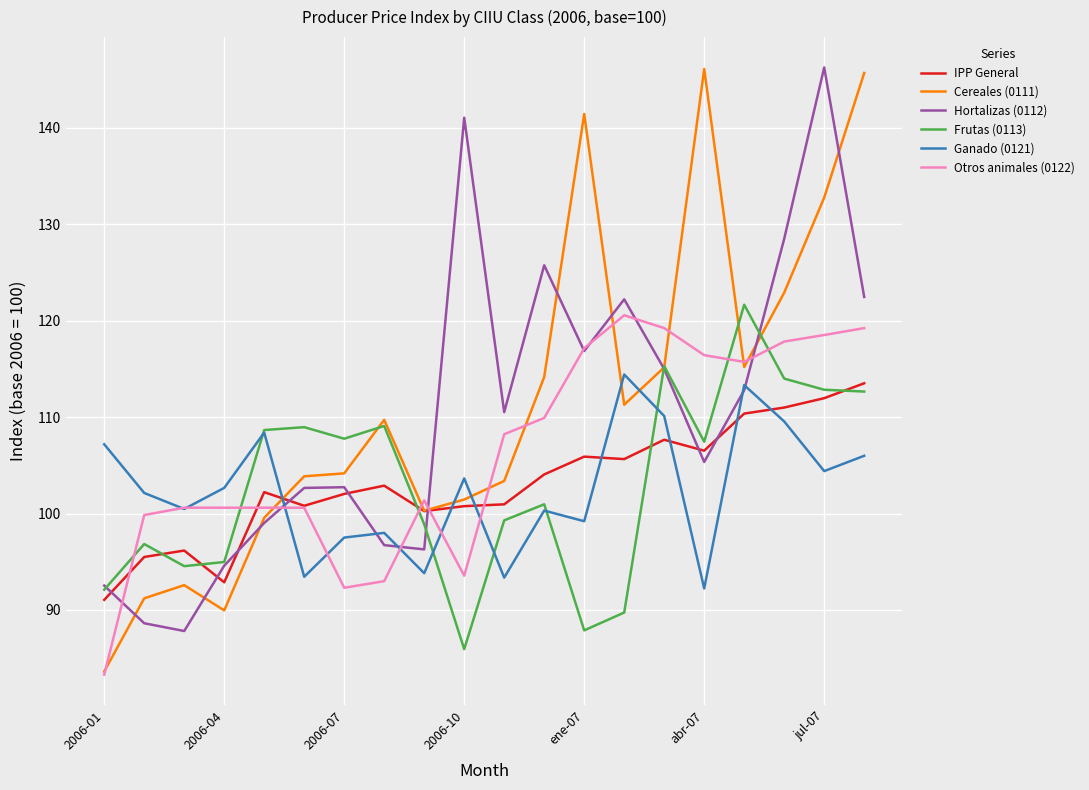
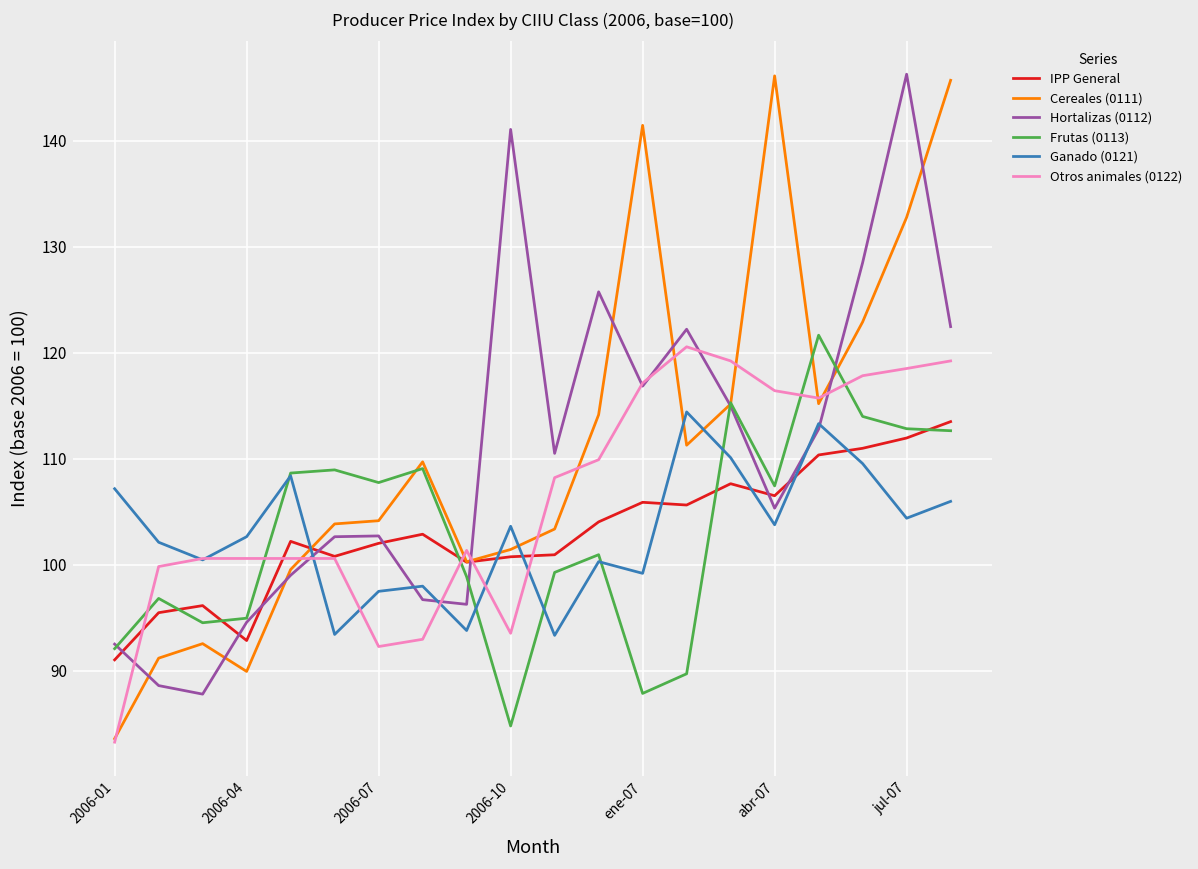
Frutas (0113), 2006-10: 86 -> 85
Ganado (0121), abr-07: 92 -> 104
